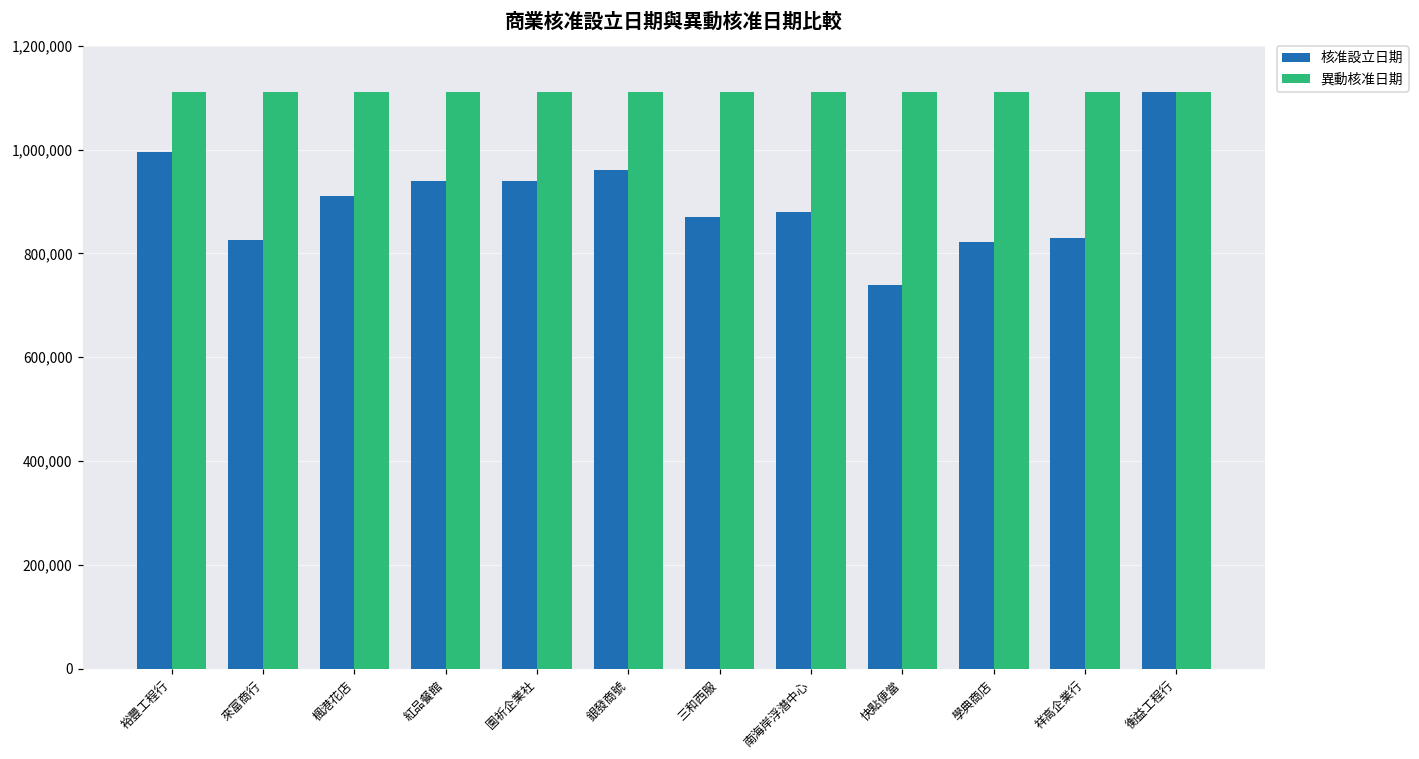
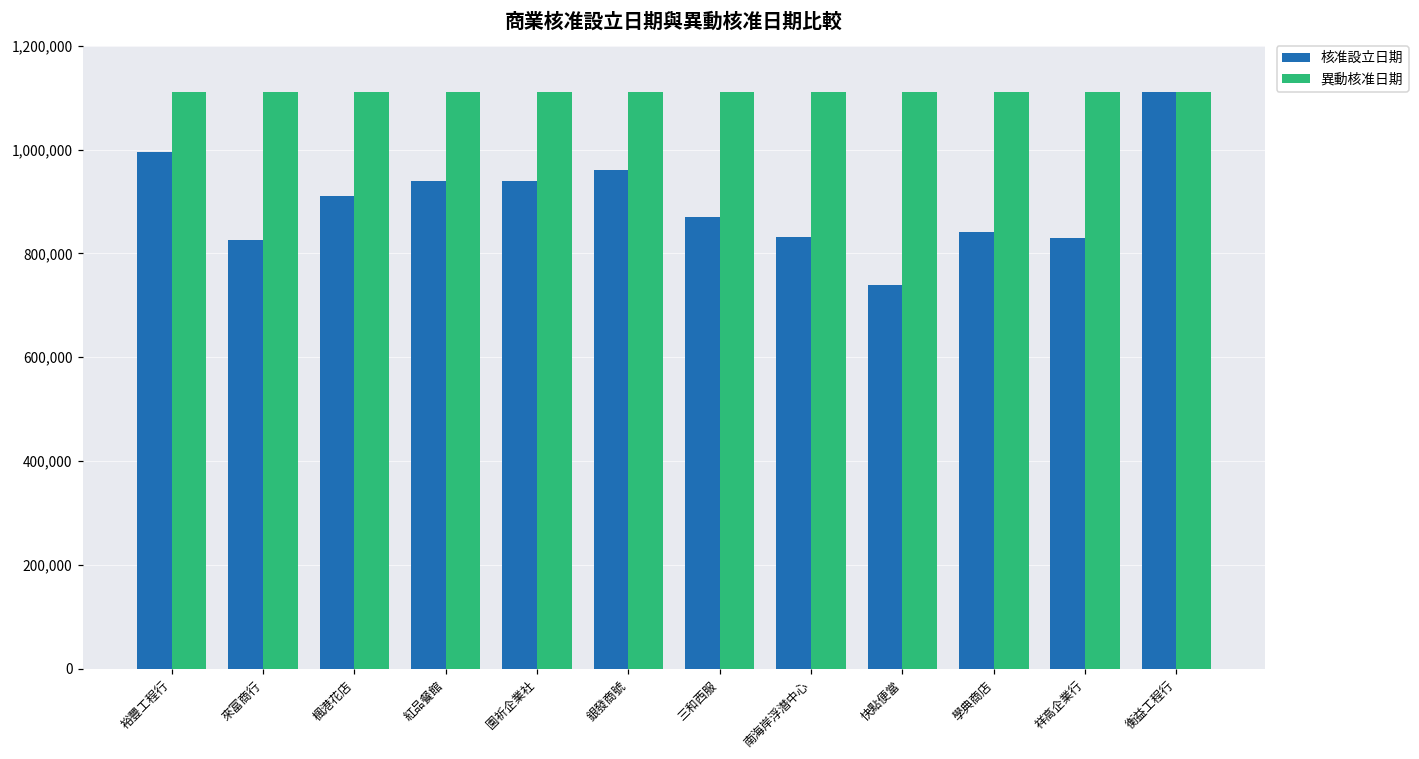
核准設立日期, 南海岸浮潛中心: 880,000 -> 830,000
核准設立日期, 學典商店: 820,000 -> 840,000
